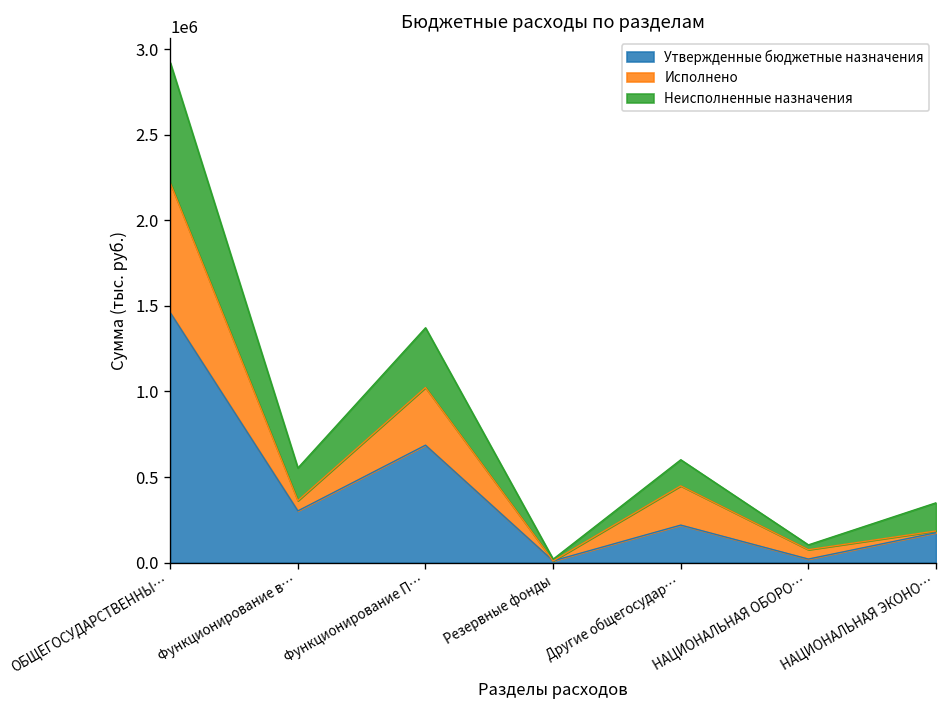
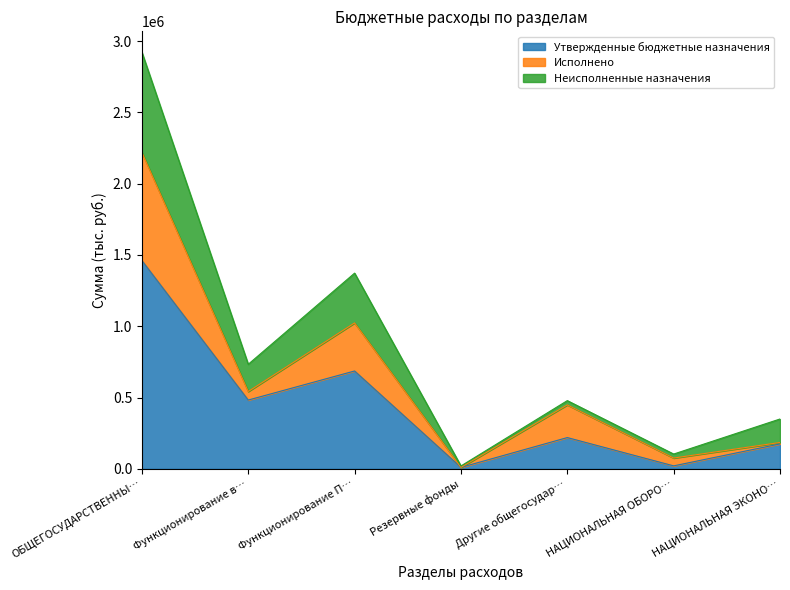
Утвержденные бюджетные назначения, Функционирование в…: 300000 -> 480000
Неисполненные назначения, Другие общегосудар…: 150000 -> 30000
